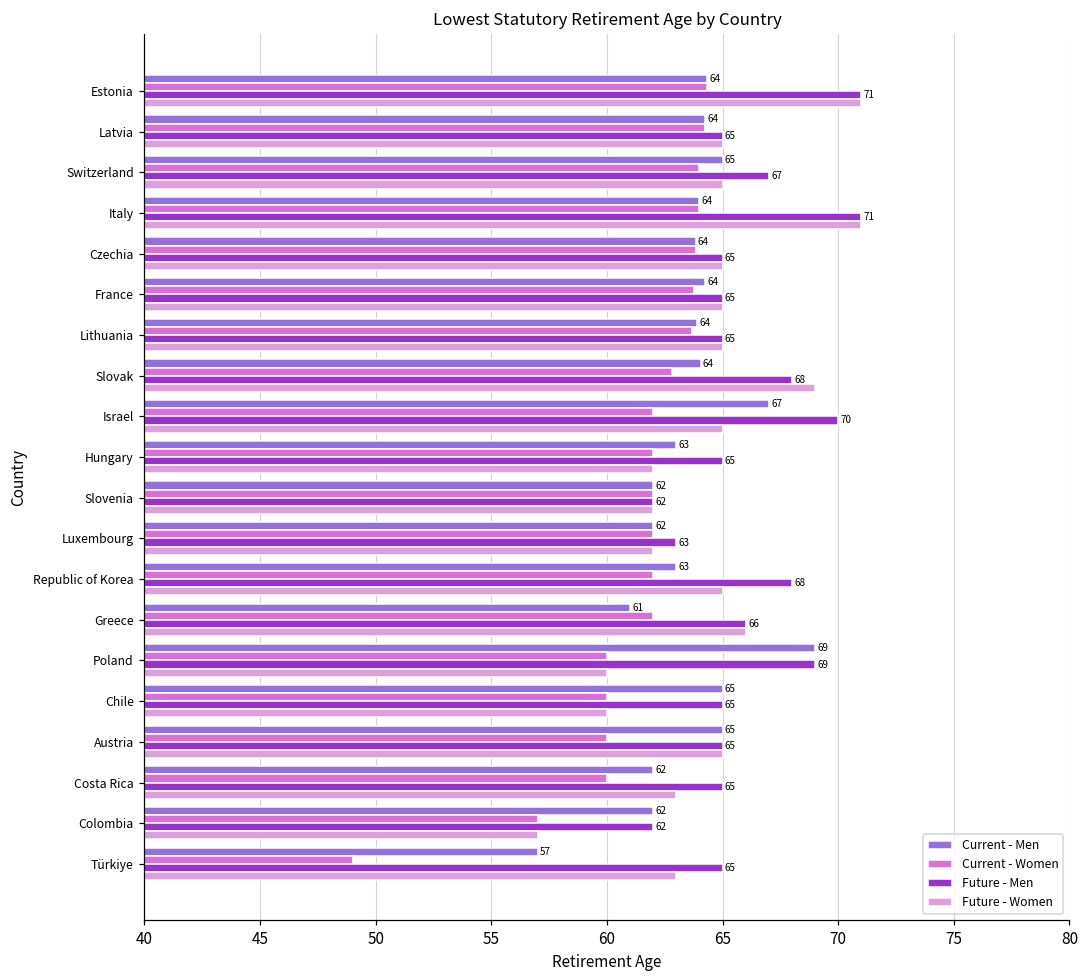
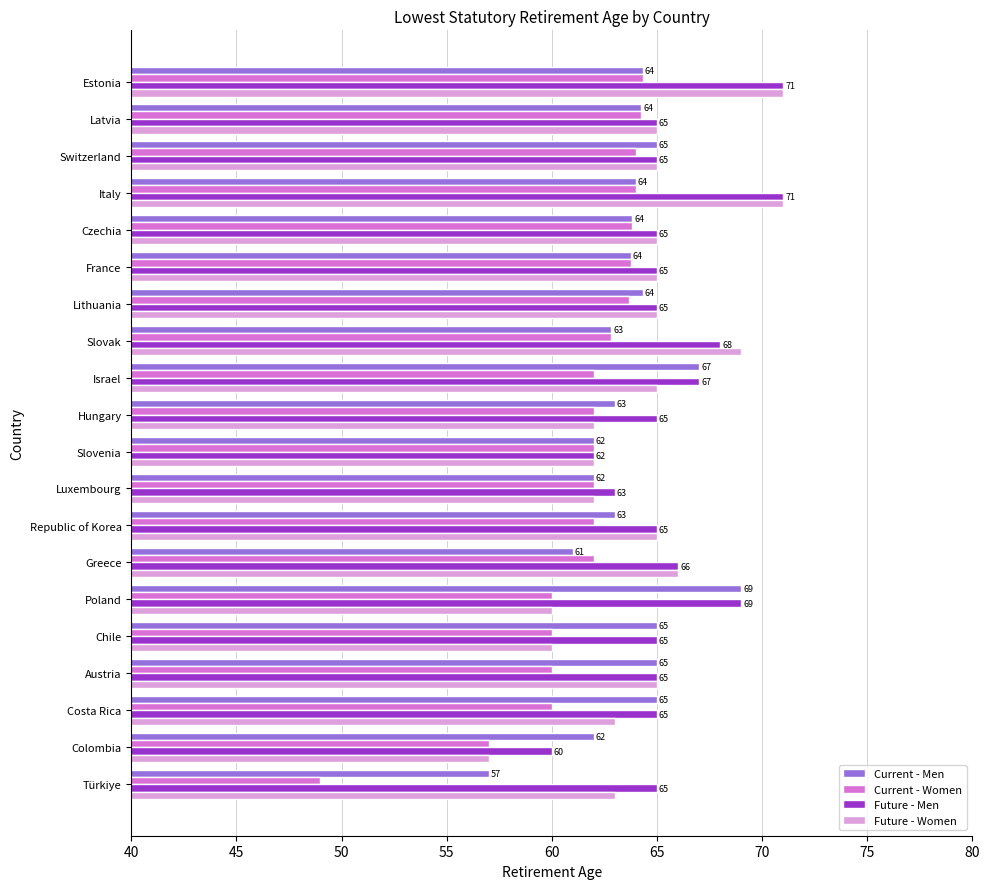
Future - Men, Switzerland: 67 -> 65
Current - Men, France: 64.2 -> 63.8
Current - Men, Lithuania: 63.9 -> 64.3
Current - Men, Slovak: 64 -> 63
Future - Men, Israel: 70 -> 67
Future - Men, Republic of Korea: 68 -> 65
Current - Men, Costa Rica: 62 -> 65
Future - Men, Colombia: 62 -> 60
